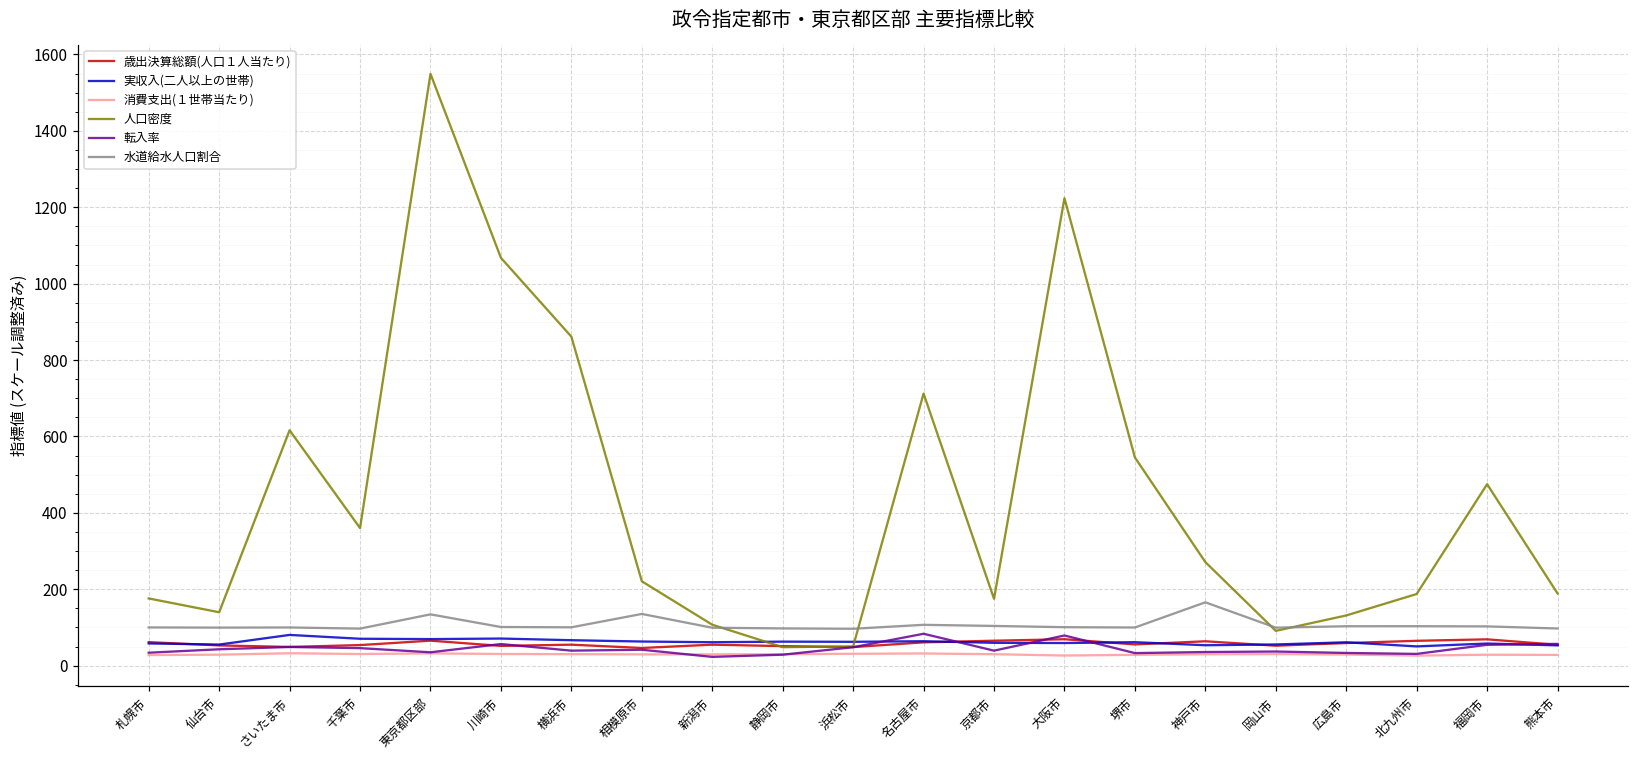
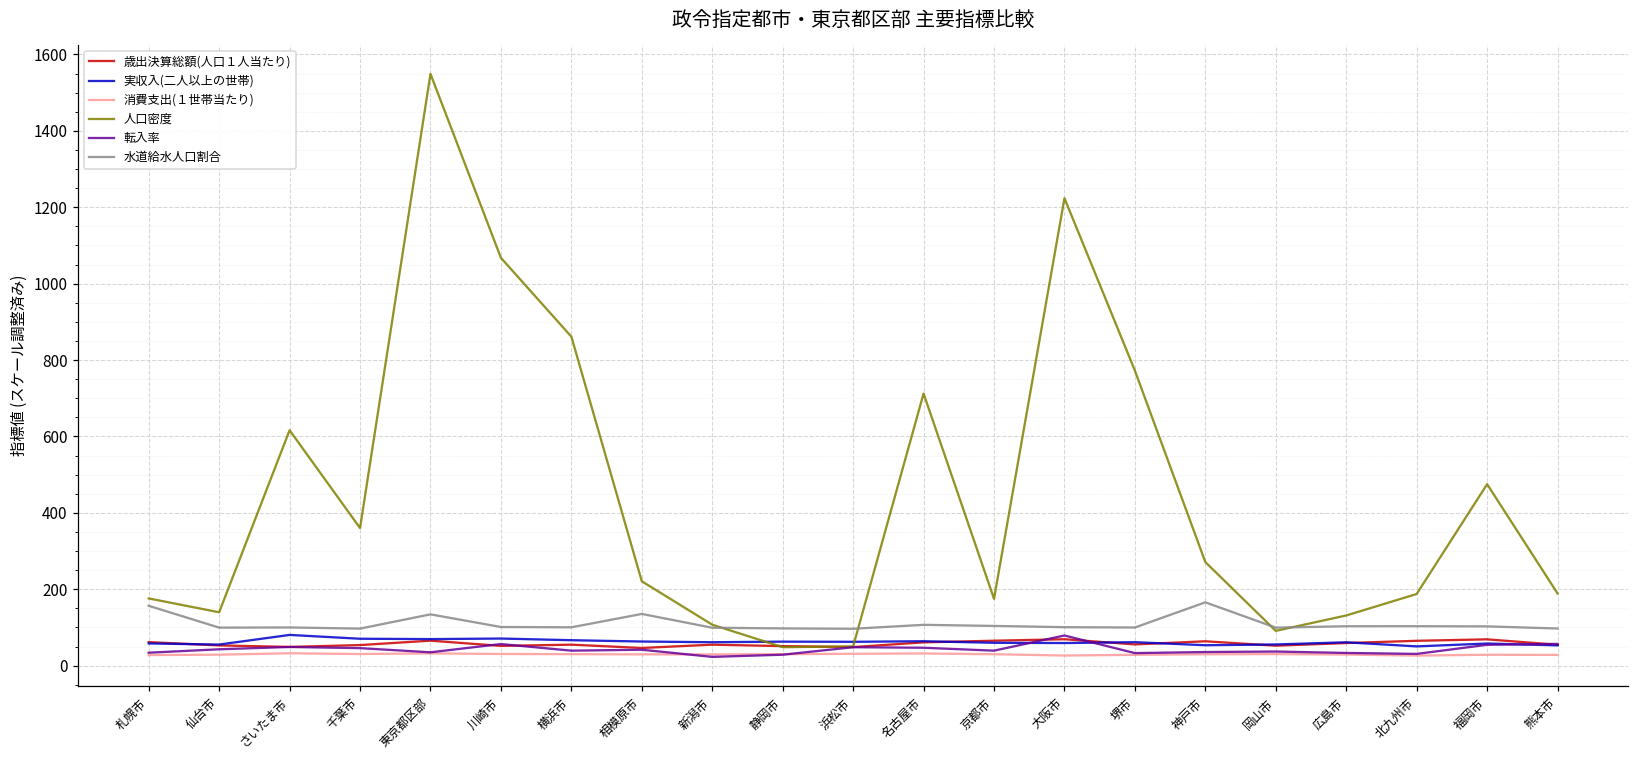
水道給水人口割合, 札幌市: 100 -> 160
転入率, 名古屋市: 80 -> 50
人口密度, 堺市: 550 -> 770
